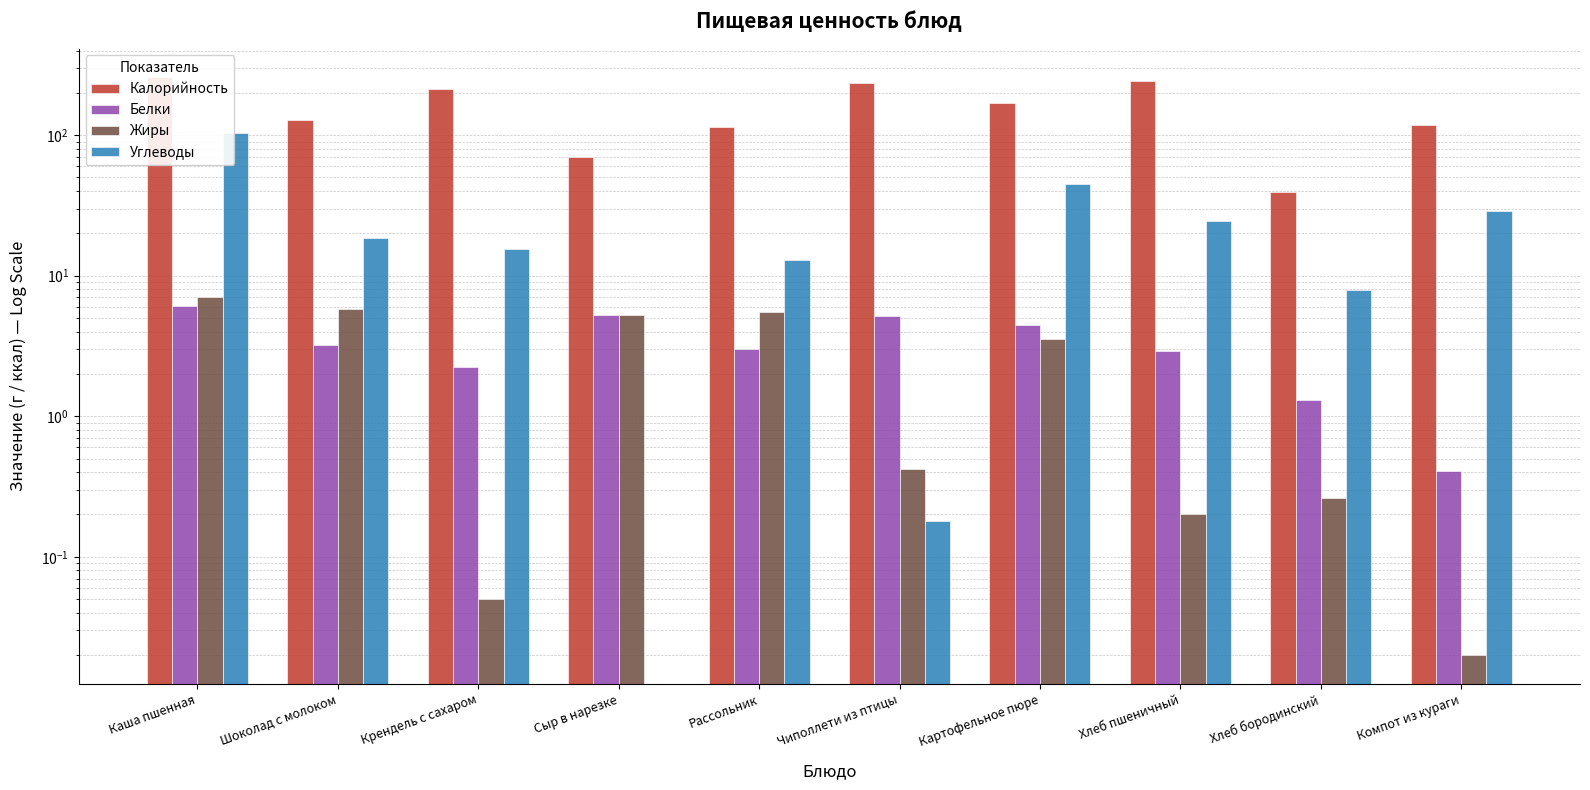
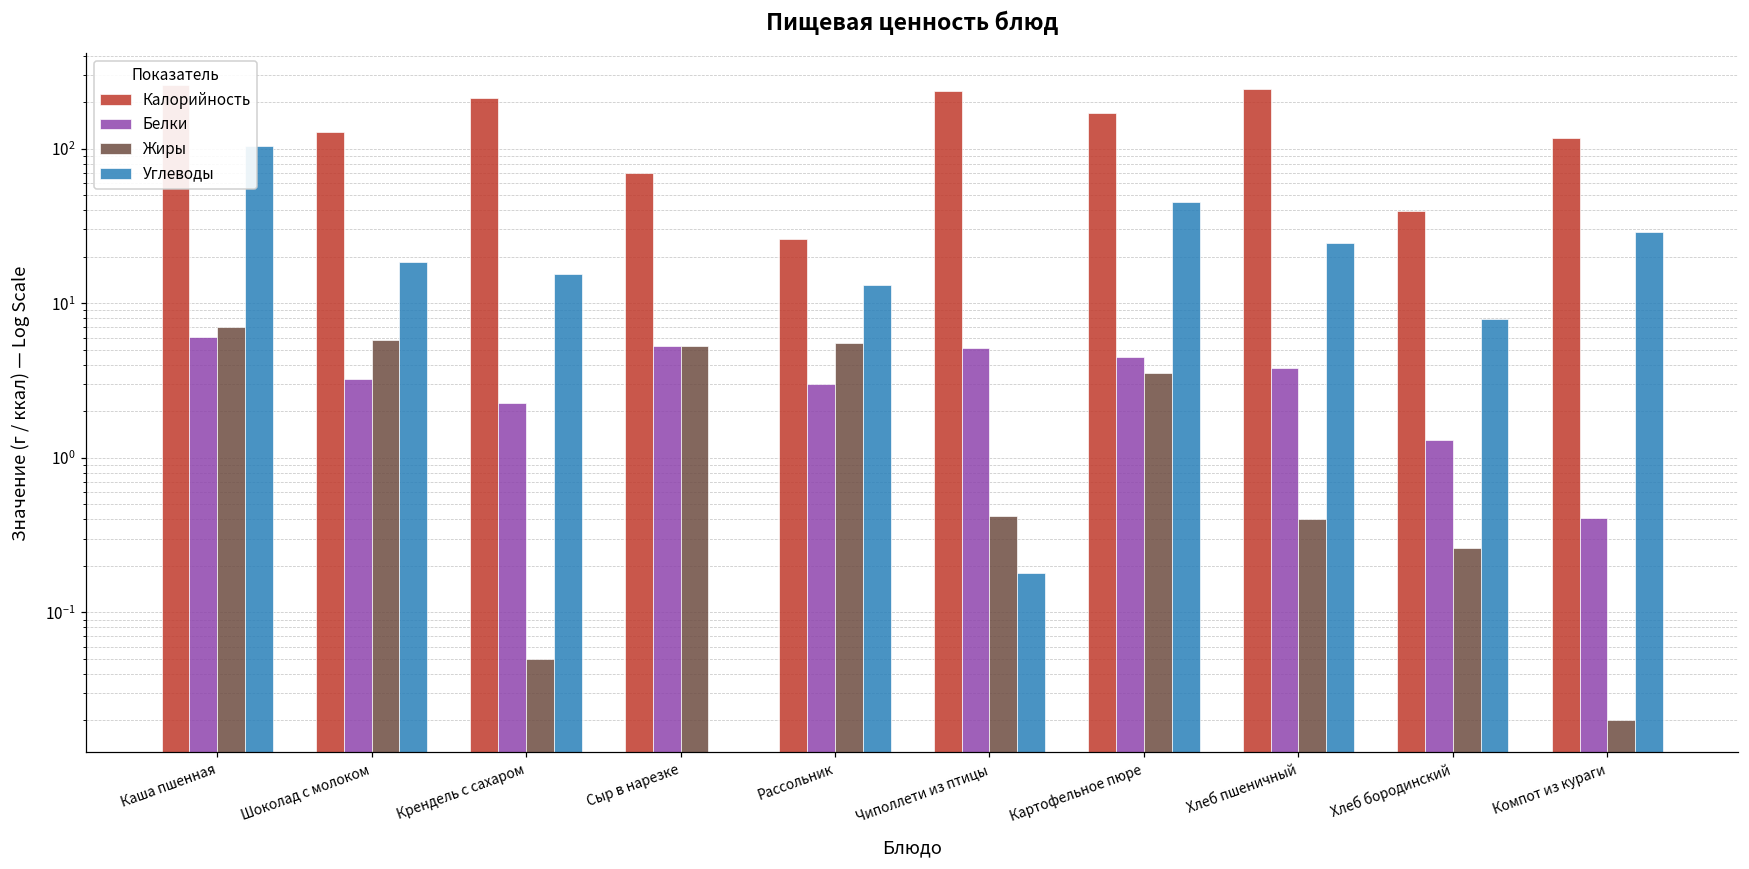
Калорийность, Рассольник: 110 -> 26
Белки, Хлеб пшеничный: 2.9 -> 3.8
Жиры, Хлеб пшеничный: 0.2 -> 0.4
